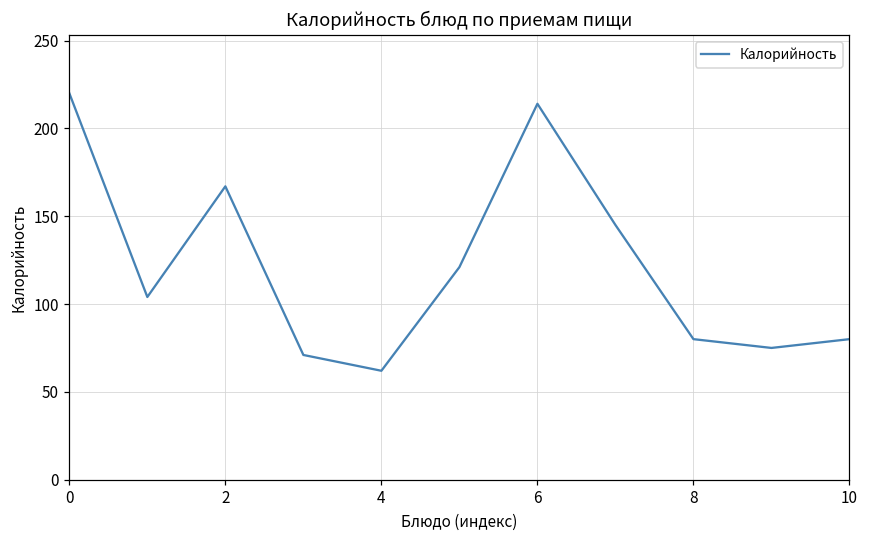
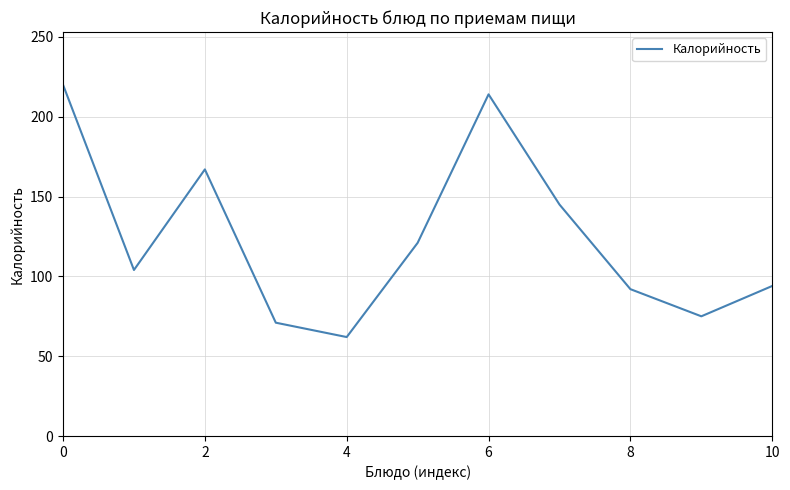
8: 80 -> 92
10: 80 -> 94
